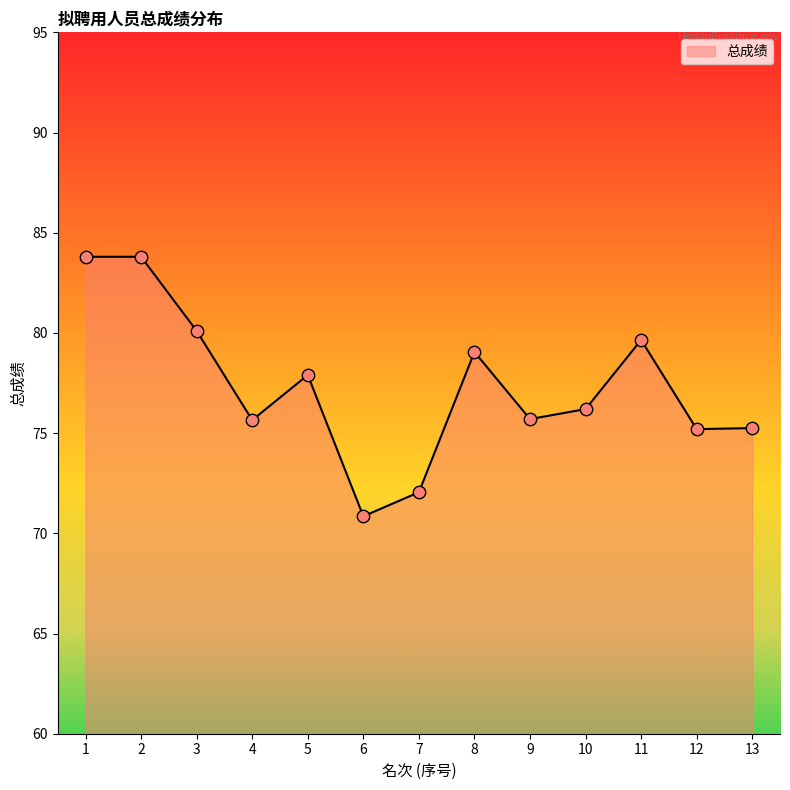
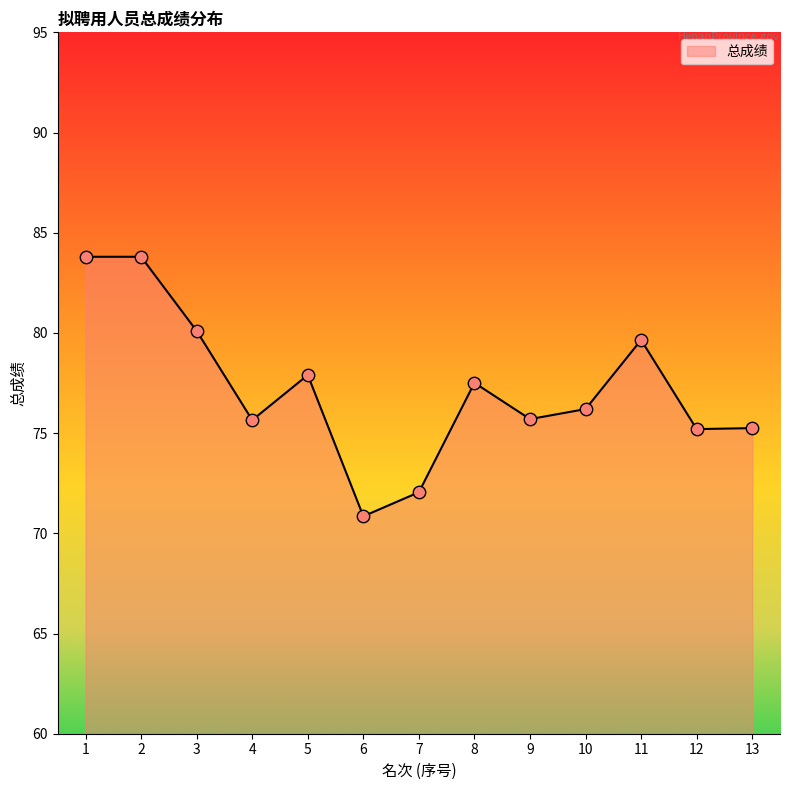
8: 79.1 -> 77.5
